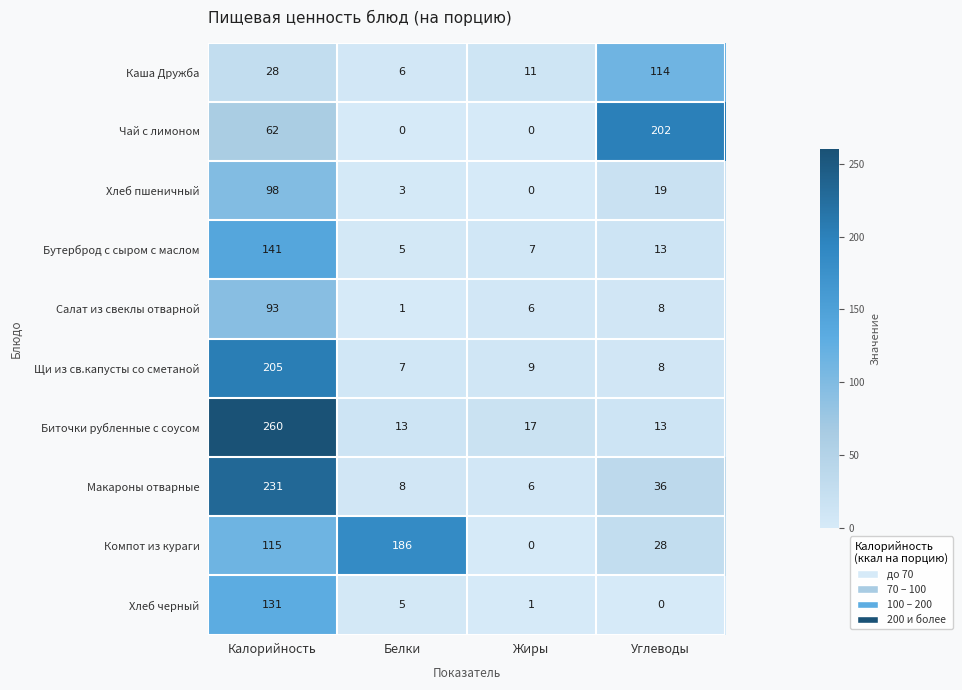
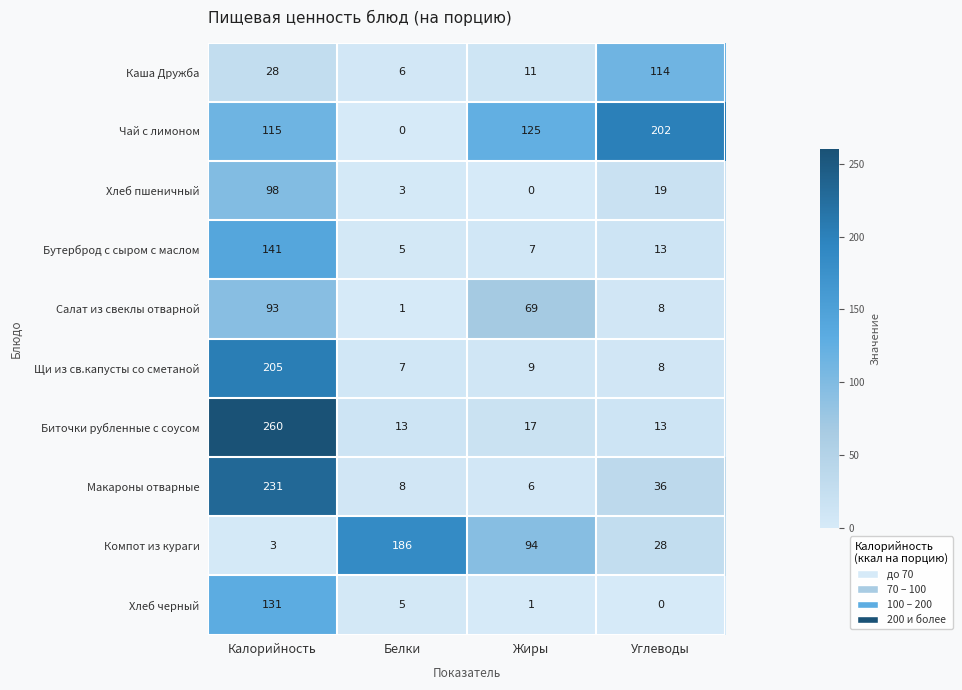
Чай с лимоном, Калорийность: 62 -> 115
Чай с лимоном, Жиры: 0 -> 125
Салат из свеклы отварной, Жиры: 6 -> 69
Компот из кураги, Калорийность: 115 -> 3
Компот из кураги, Жиры: 0 -> 94
